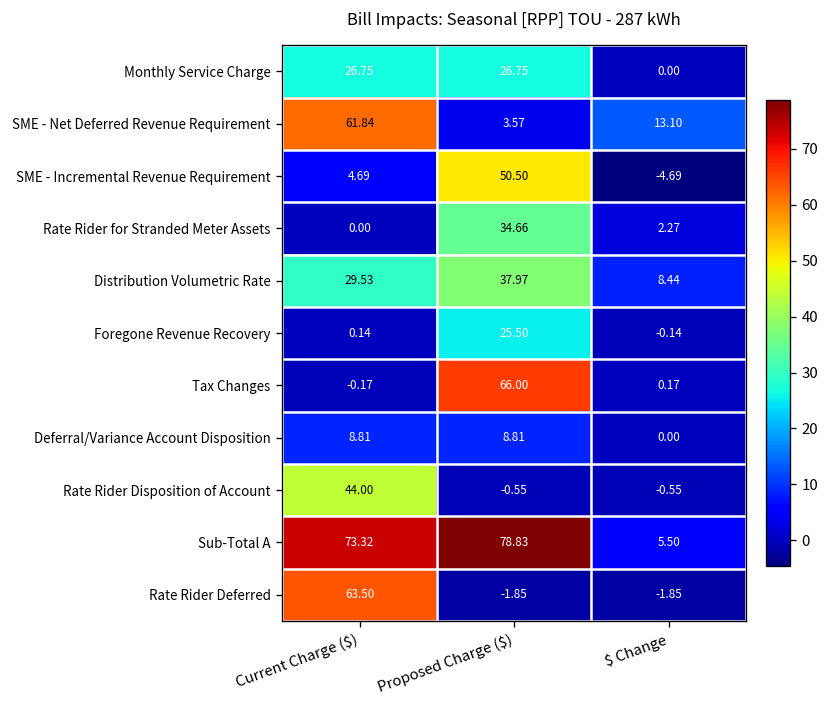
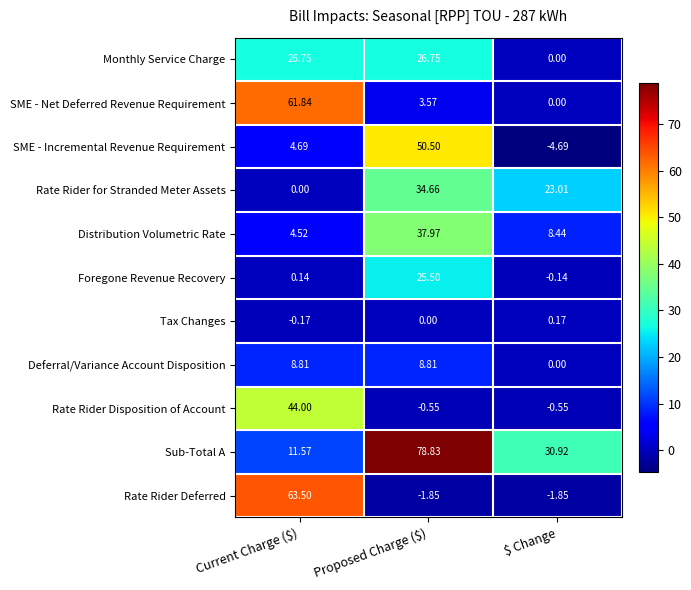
SME - Net Deferred Revenue Requirement, $ Change: 13.10 -> 0.00
Rate Rider for Stranded Meter Assets, $ Change: 2.27 -> 23.01
Distribution Volumetric Rate, Current Charge ($): 29.53 -> 4.52
Tax Changes, Proposed Charge ($): 66.00 -> 0.00
Sub-Total A, Current Charge ($): 73.32 -> 11.57
Sub-Total A, $ Change: 5.50 -> 30.92
